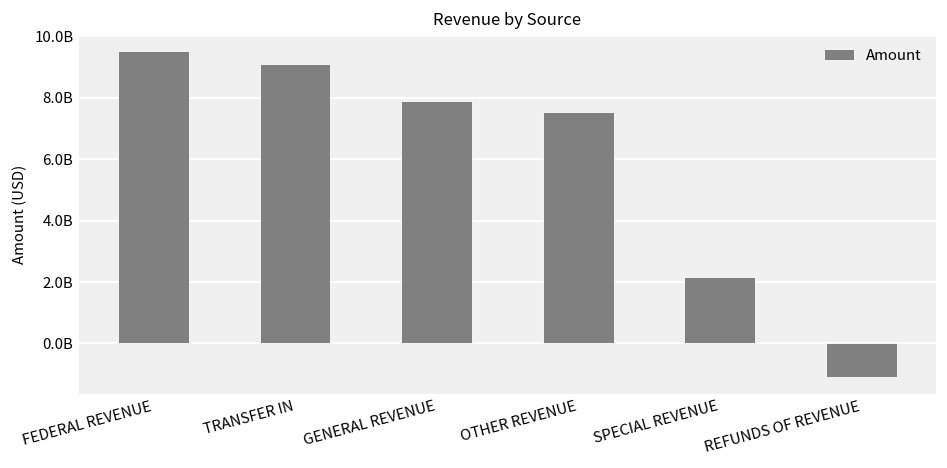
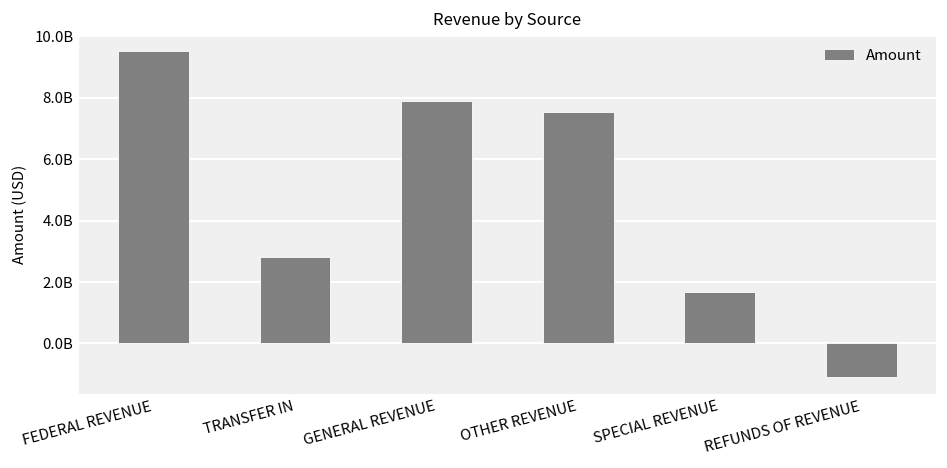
TRANSFER IN: 9100000000 -> 2800000000
SPECIAL REVENUE: 2200000000 -> 1700000000
